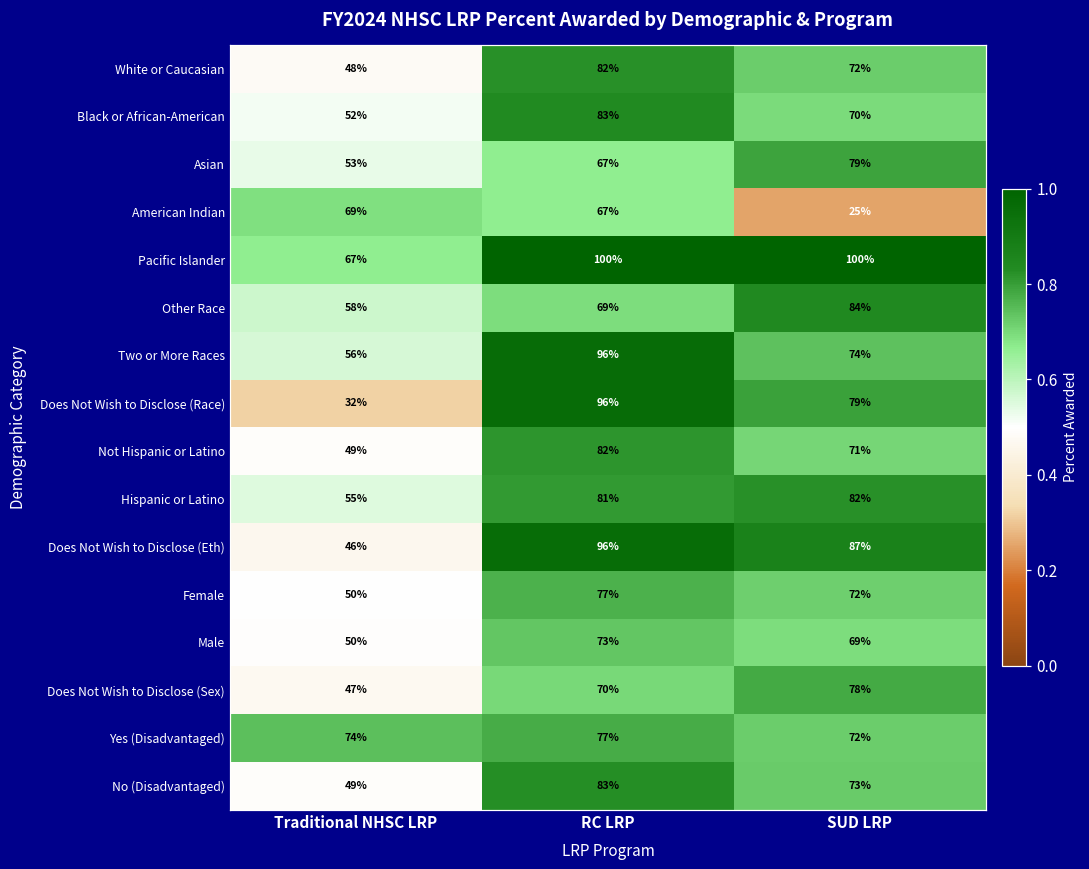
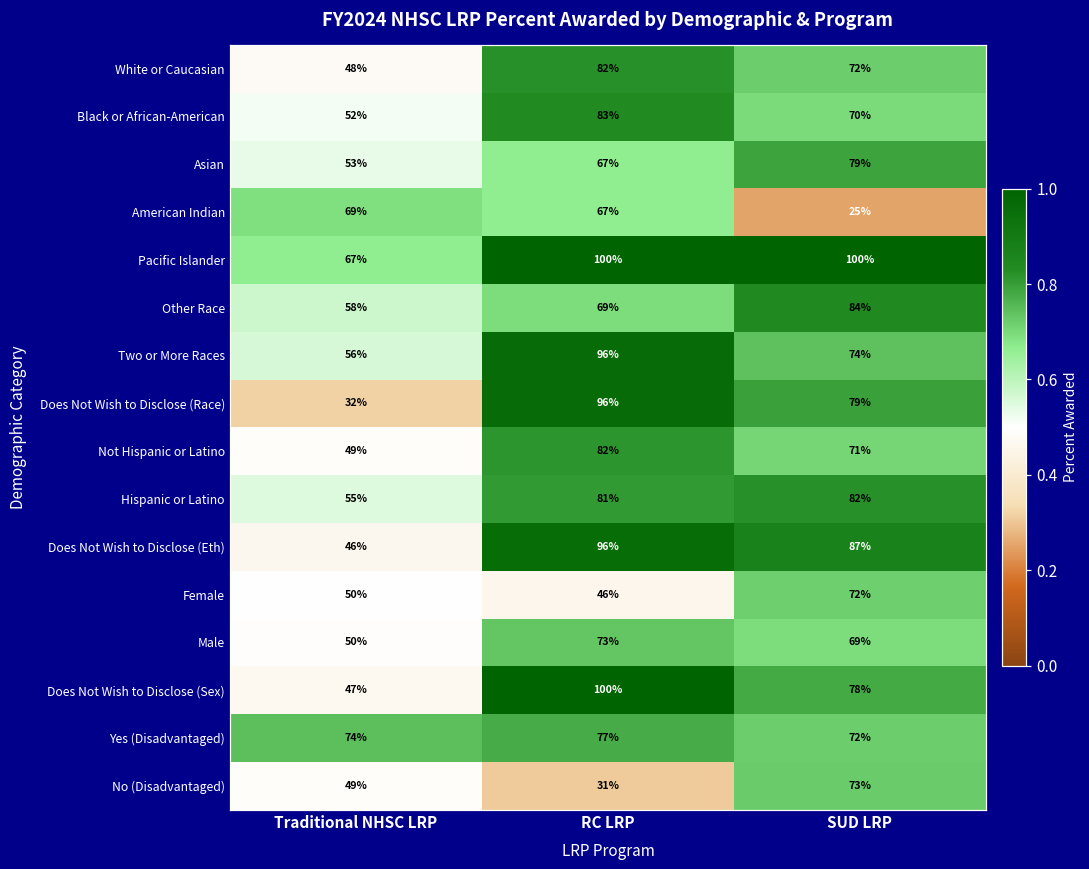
Female, RC LRP: 77% -> 46%
Does Not Wish to Disclose (Sex), RC LRP: 70% -> 100%
No (Disadvantaged), RC LRP: 83% -> 31%
